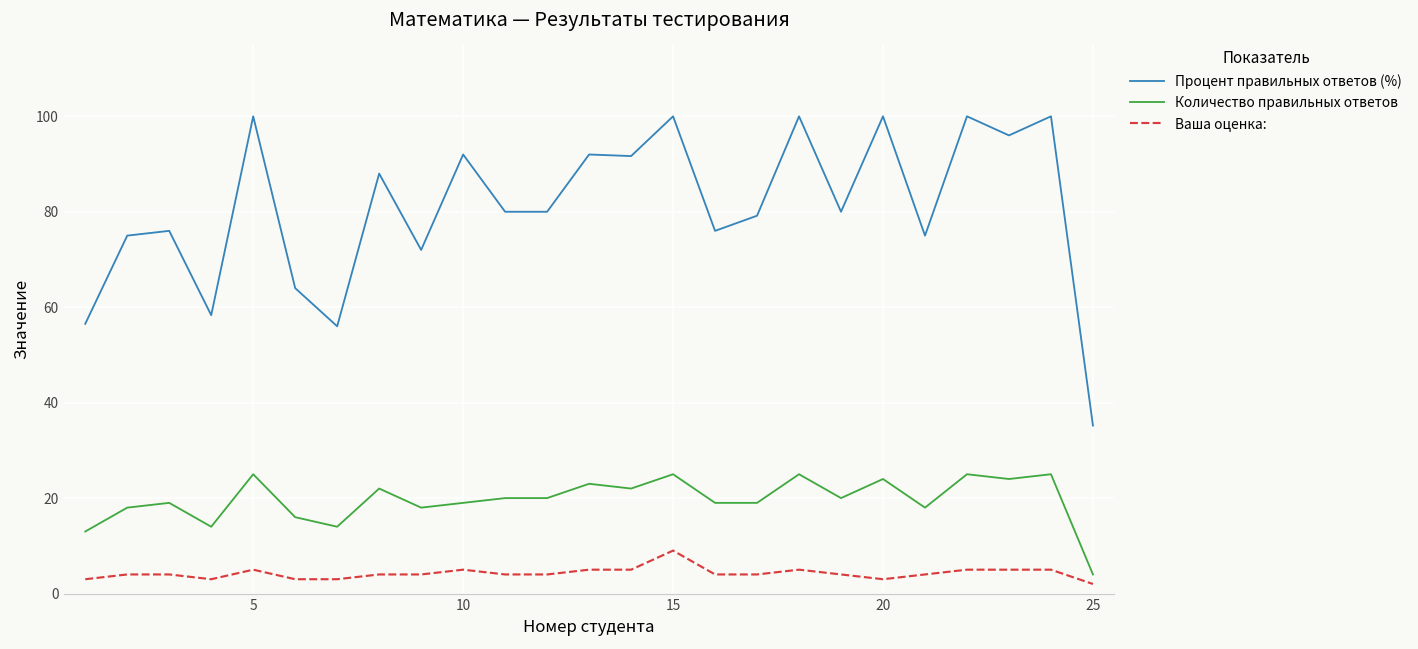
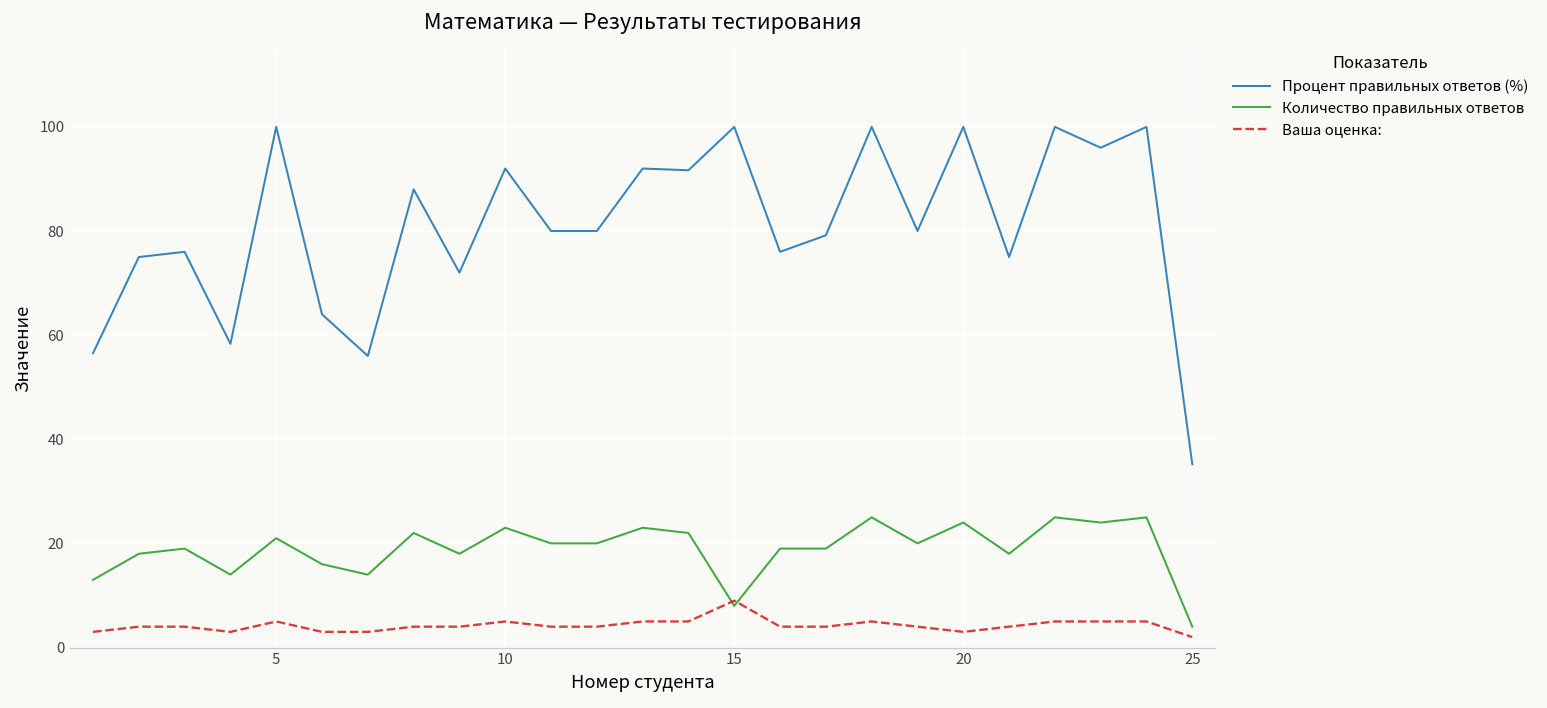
Количество правильных ответов, 5: 25 -> 21
Количество правильных ответов, 10: 19 -> 23
Количество правильных ответов, 15: 25 -> 8
